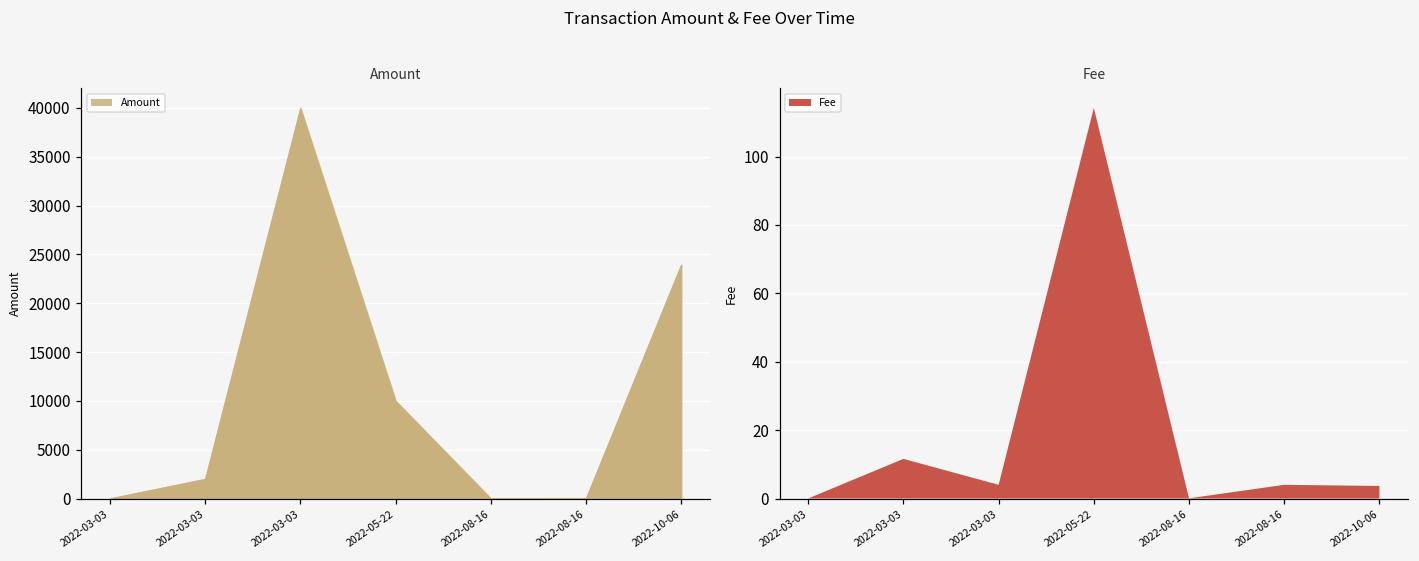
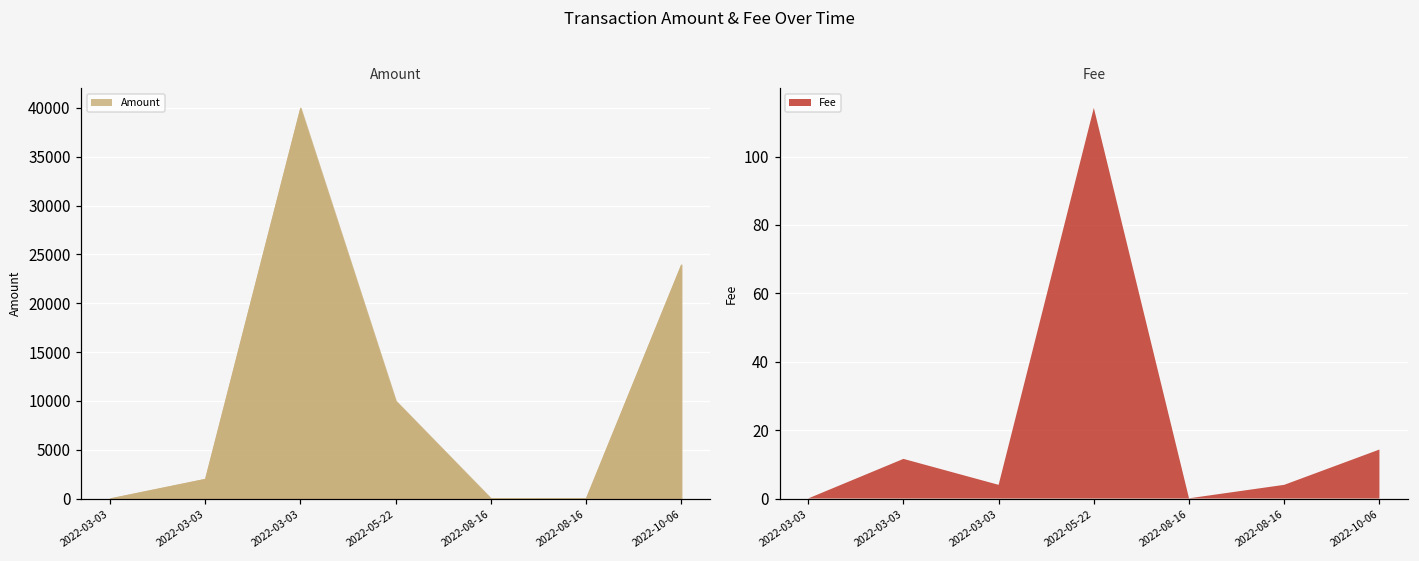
Fee, 2022-10-06: 4 -> 14
